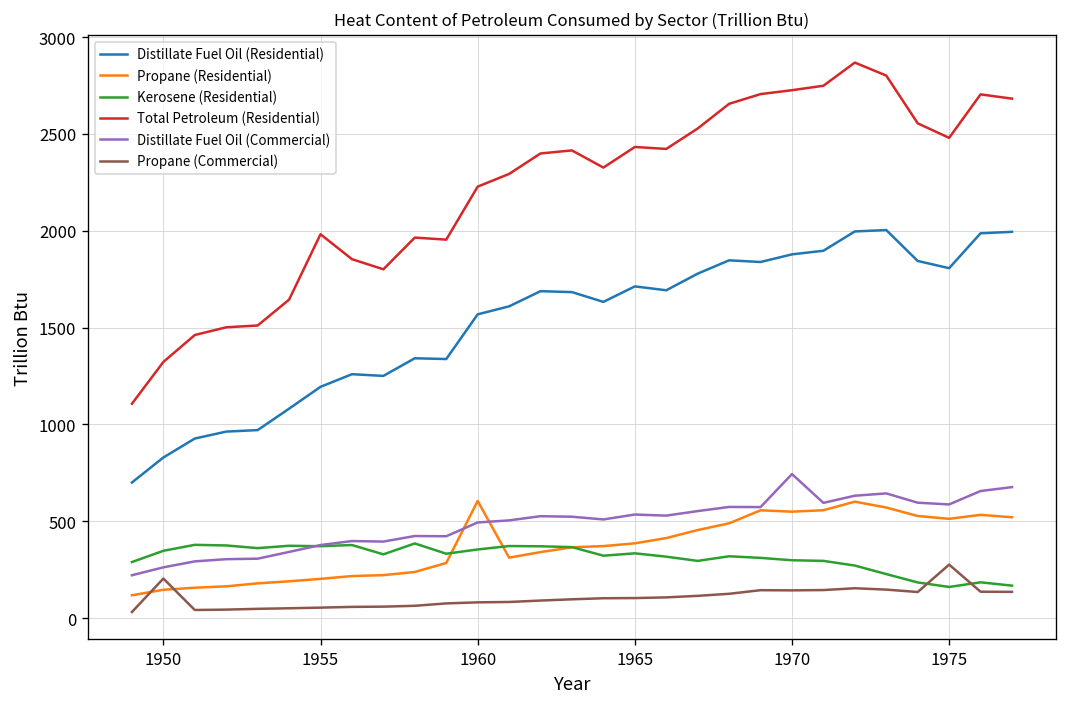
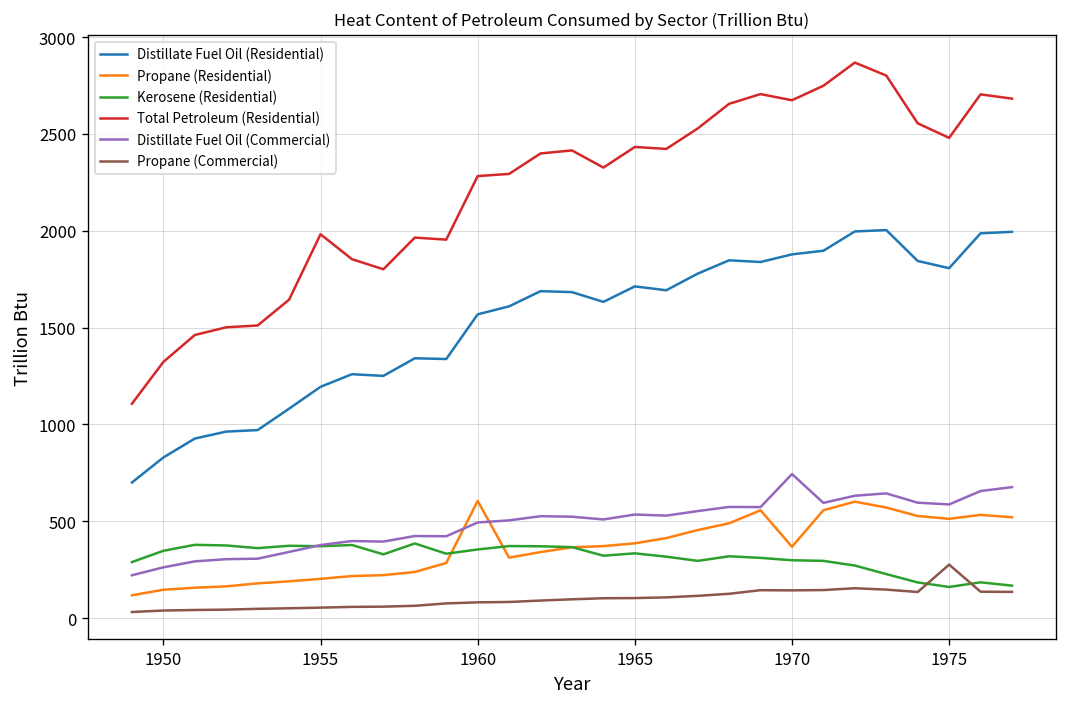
Propane (Commercial), 1950: 200 -> 40
Total Petroleum (Residential), 1960: 2230 -> 2280
Propane (Residential), 1970: 550 -> 370
Total Petroleum (Residential), 1970: 2730 -> 2670
